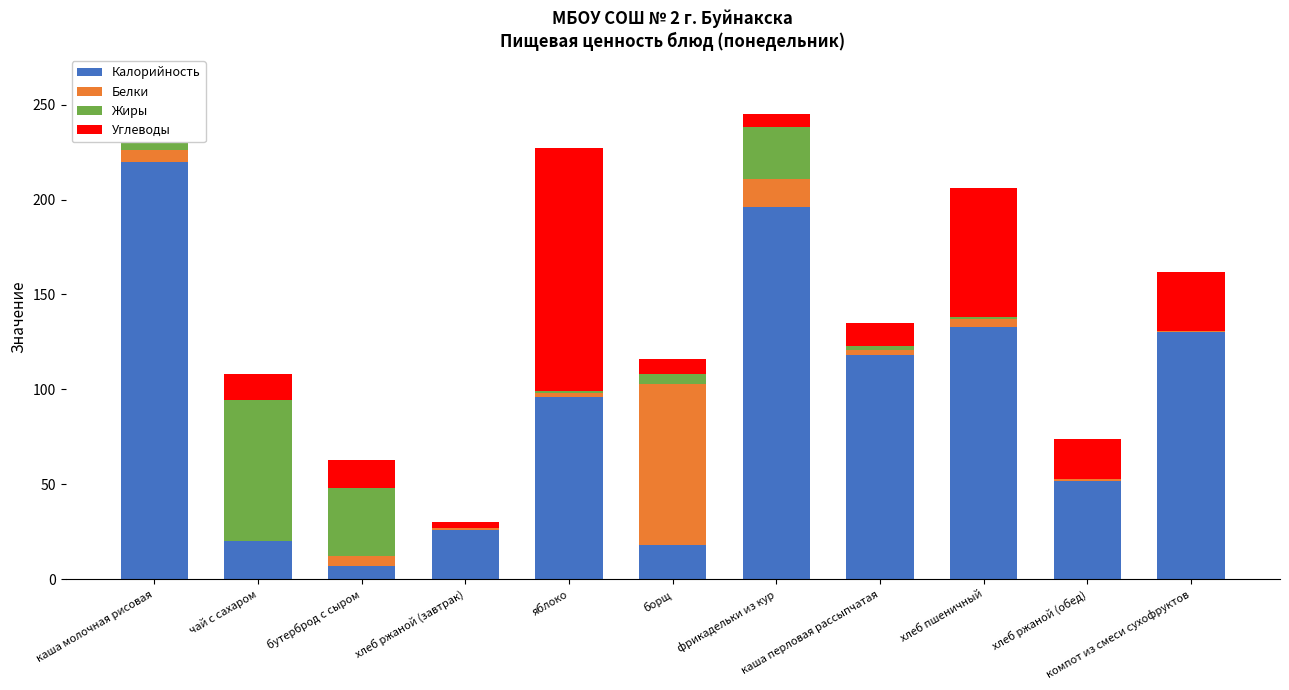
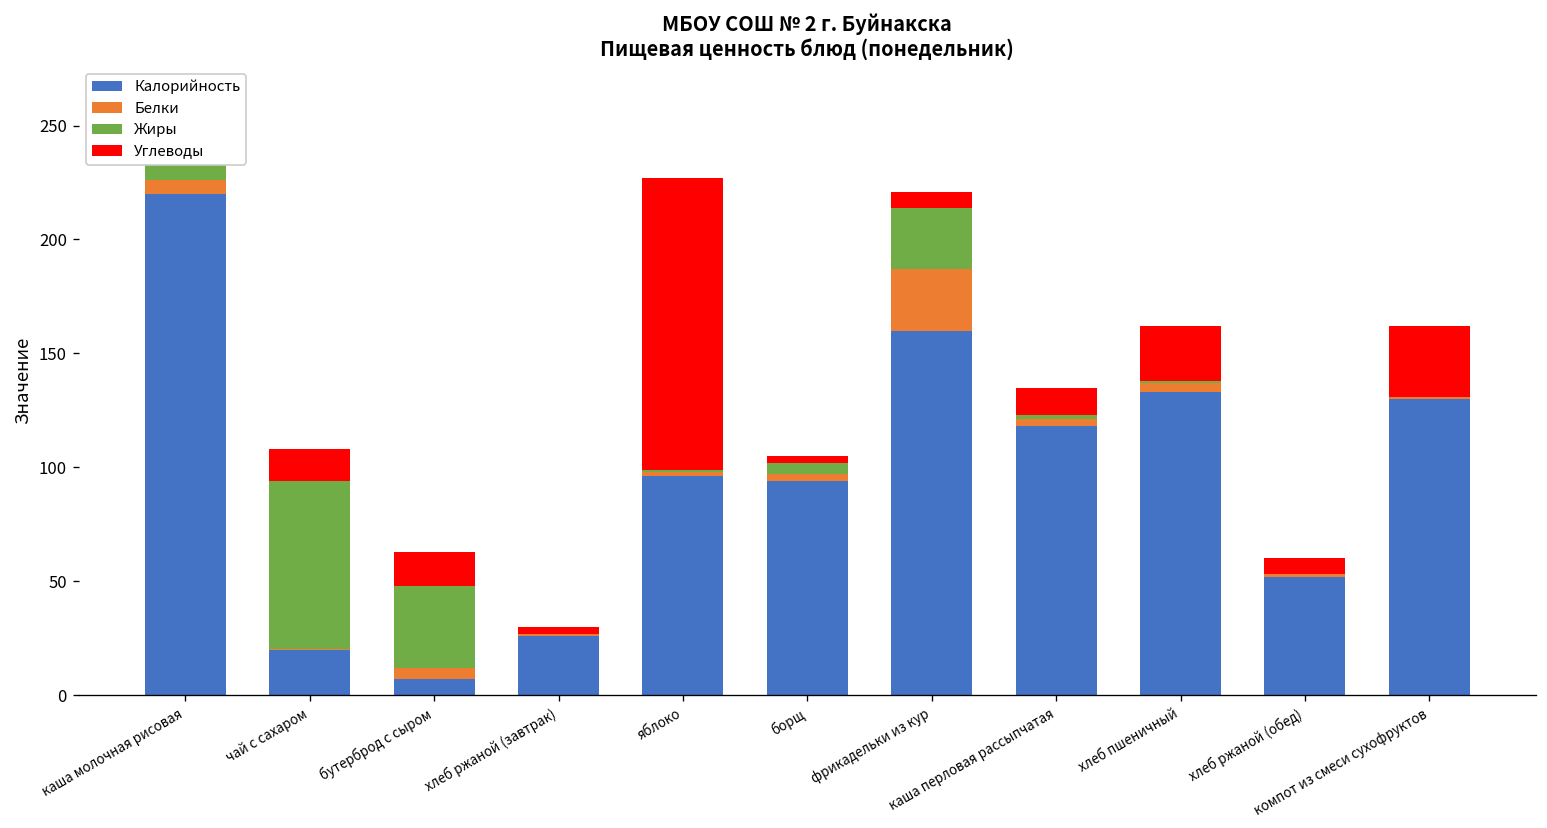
Калорийность, борщ: 18 -> 94
Белки, борщ: 85 -> 3
Углеводы, борщ: 8 -> 3
Калорийность, фрикадельки из кур: 196 -> 160
Белки, фрикадельки из кур: 15 -> 27
Углеводы, хлеб пшеничный: 68 -> 24
Углеводы, хлеб ржаной (обед): 21 -> 7
